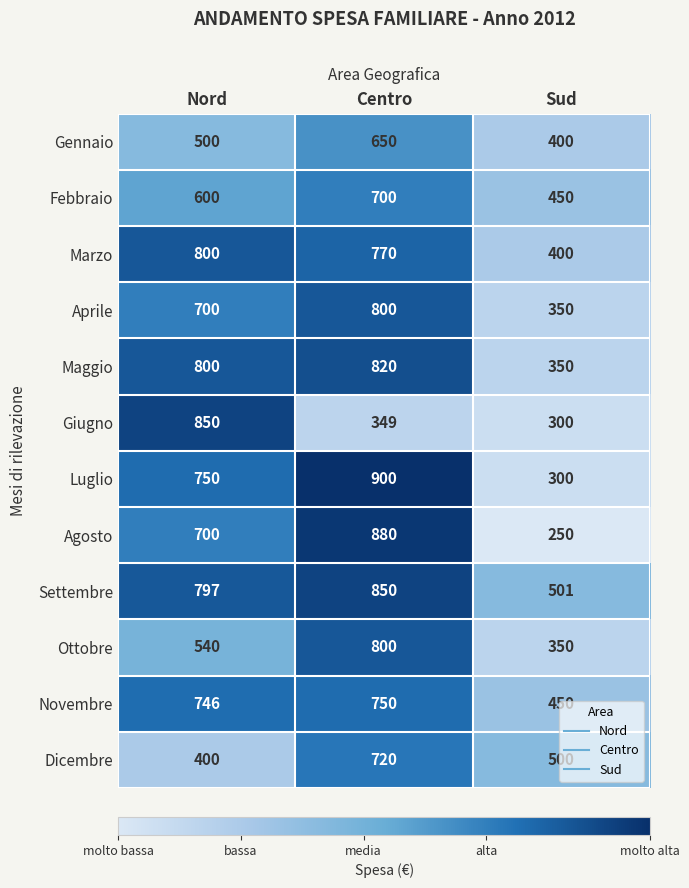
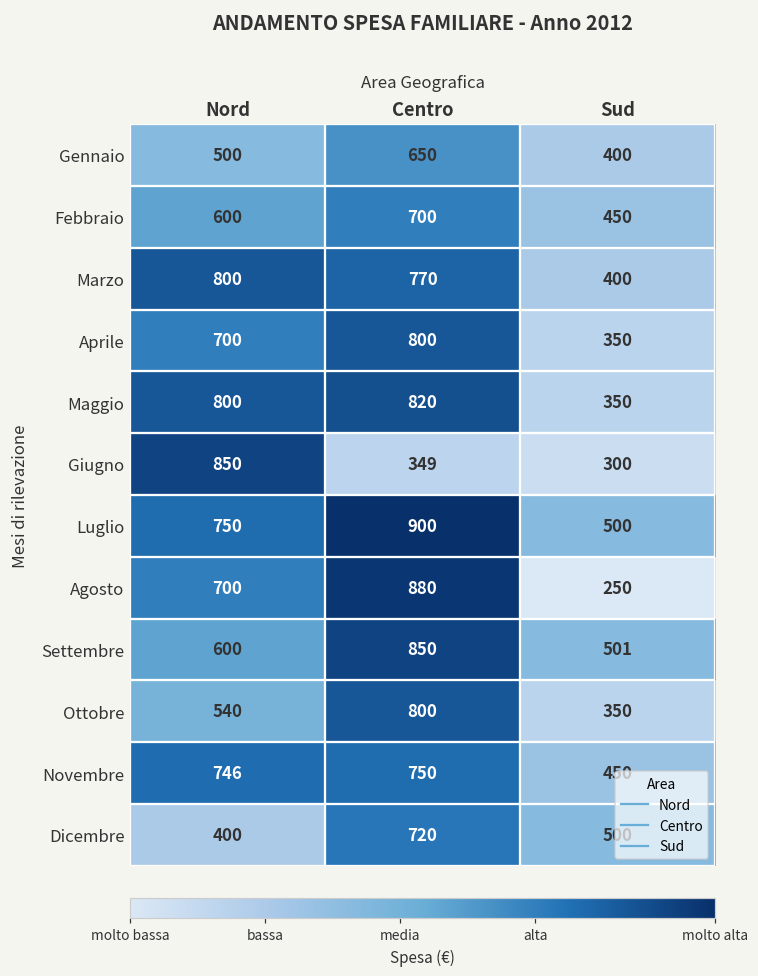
Luglio, Sud: 300 -> 500
Settembre, Nord: 797 -> 600
